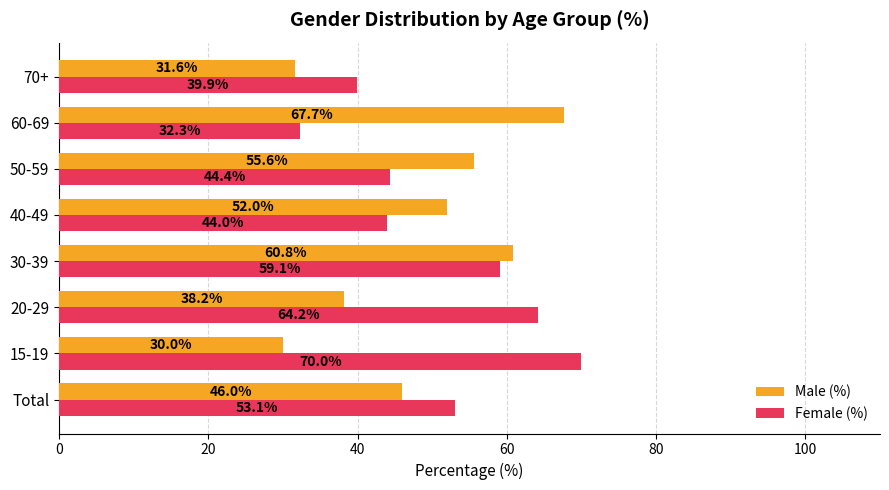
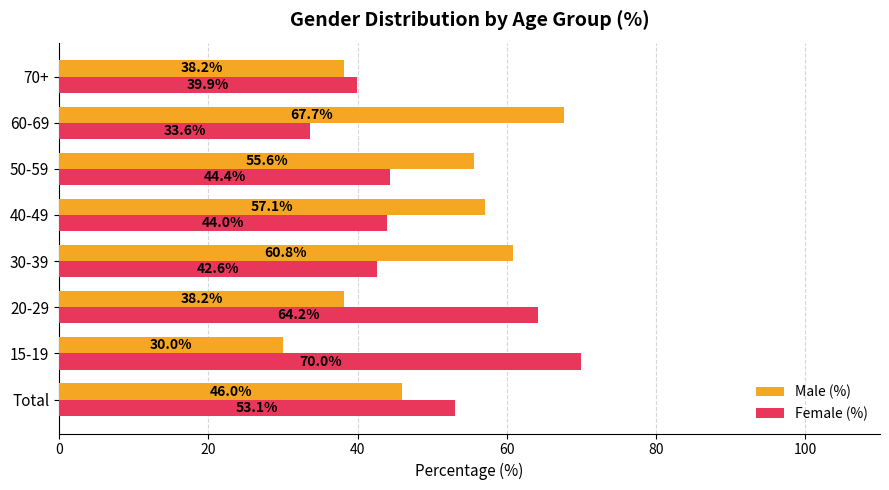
Male (%), 70+: 31.6% -> 38.2%
Female (%), 60-69: 32.3% -> 33.6%
Male (%), 40-49: 52.0% -> 57.1%
Female (%), 30-39: 59.1% -> 42.6%
